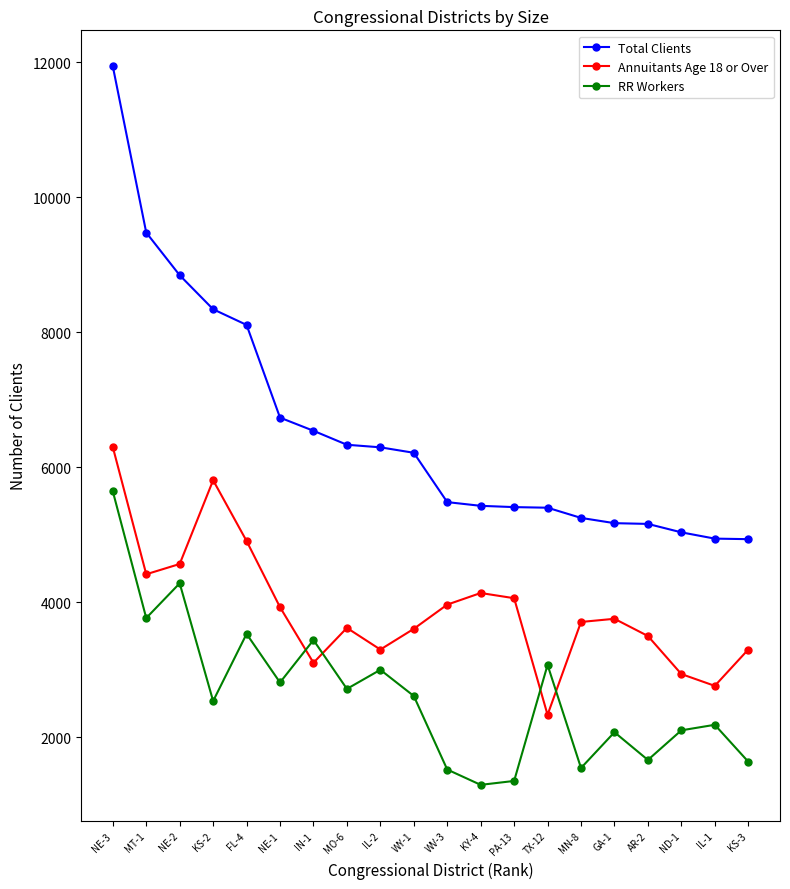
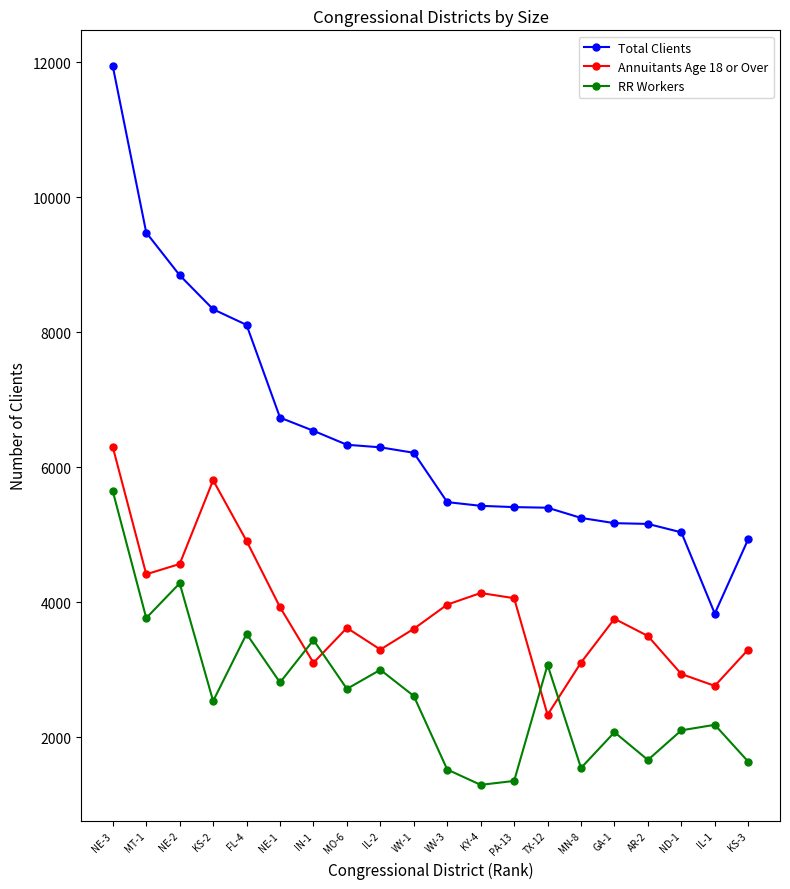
Annuitants Age 18 or Over, MN-8: 3700 -> 3100
Total Clients, IL-1: 4900 -> 3800
